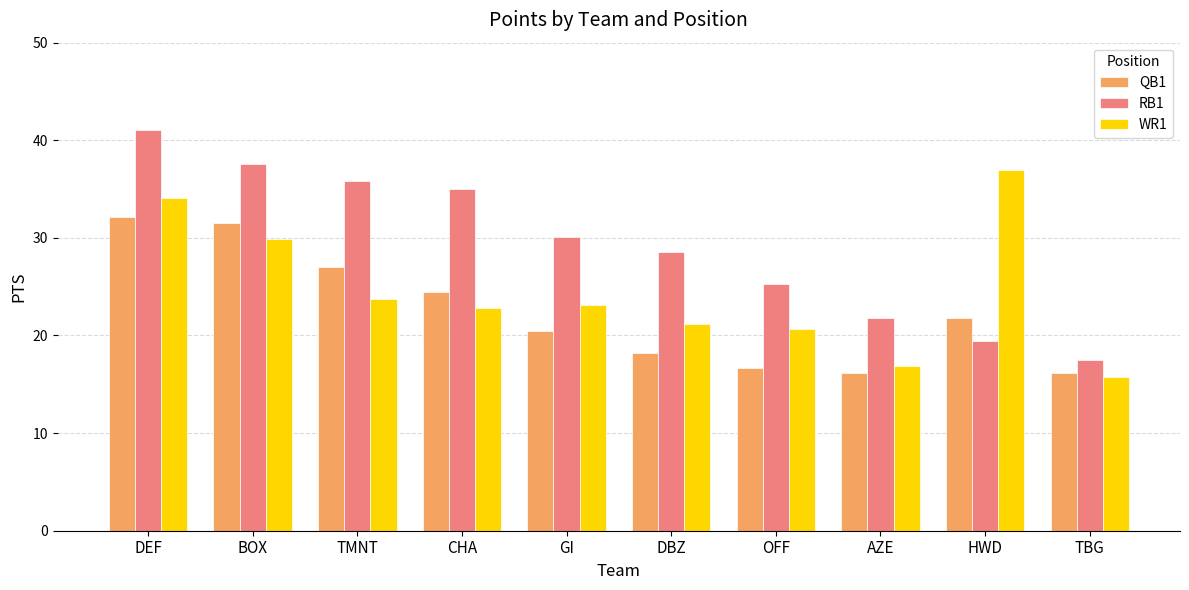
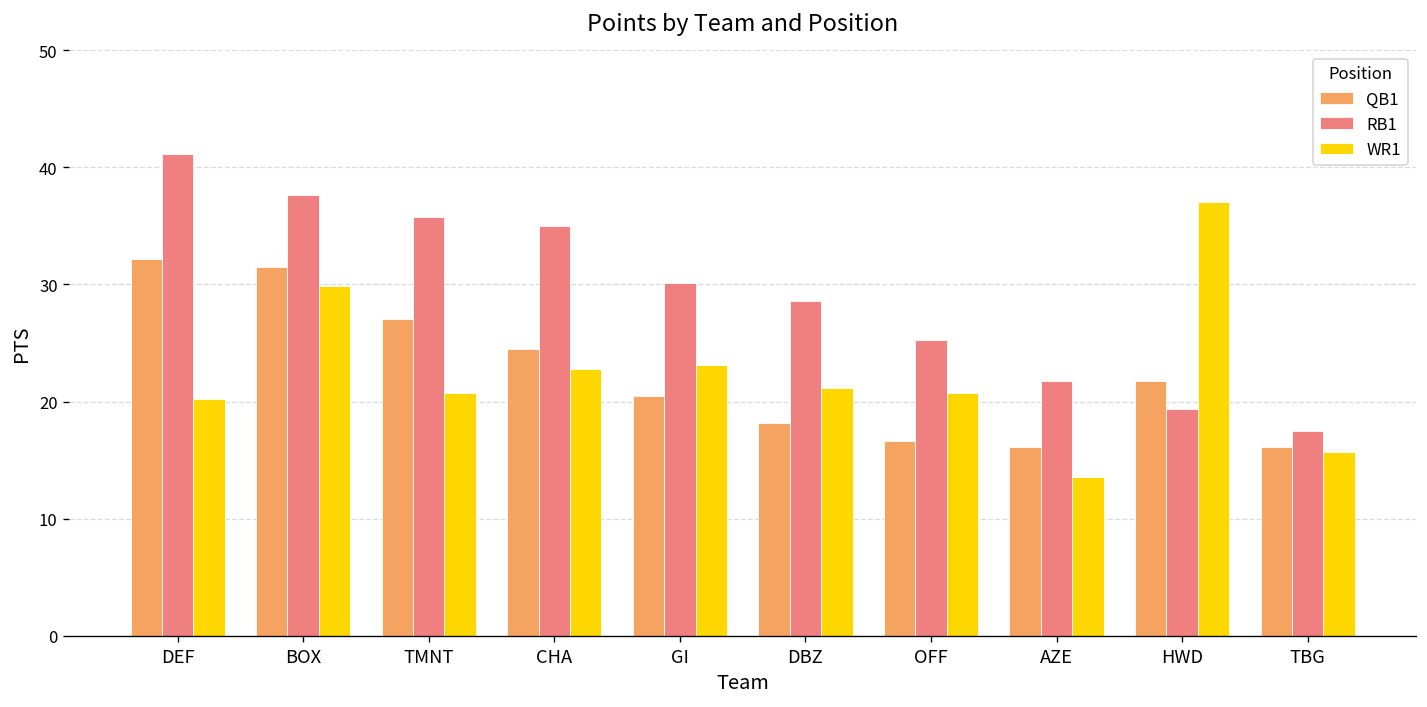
WR1, DEF: 34 -> 20
WR1, TMNT: 24 -> 21
WR1, AZE: 17 -> 14
